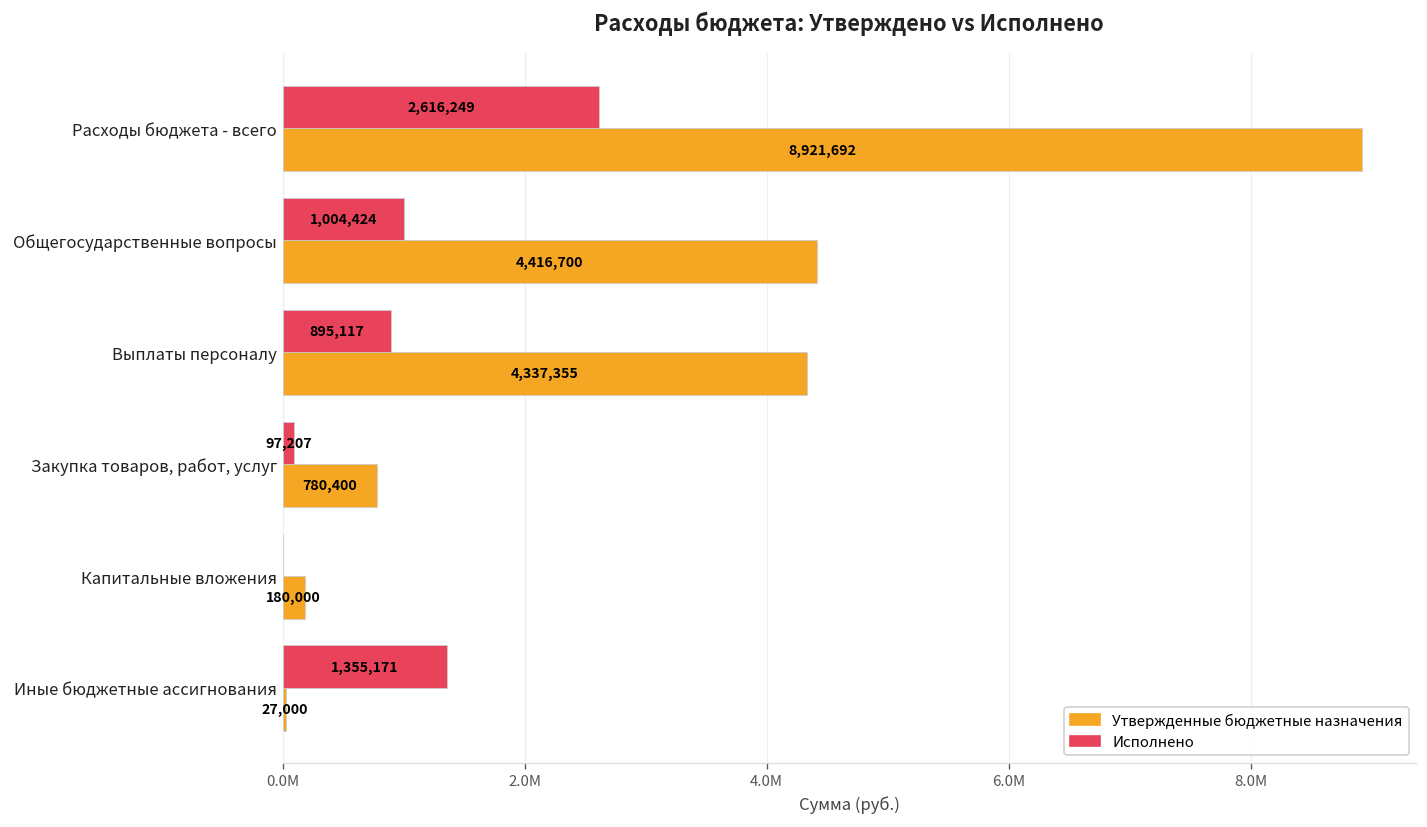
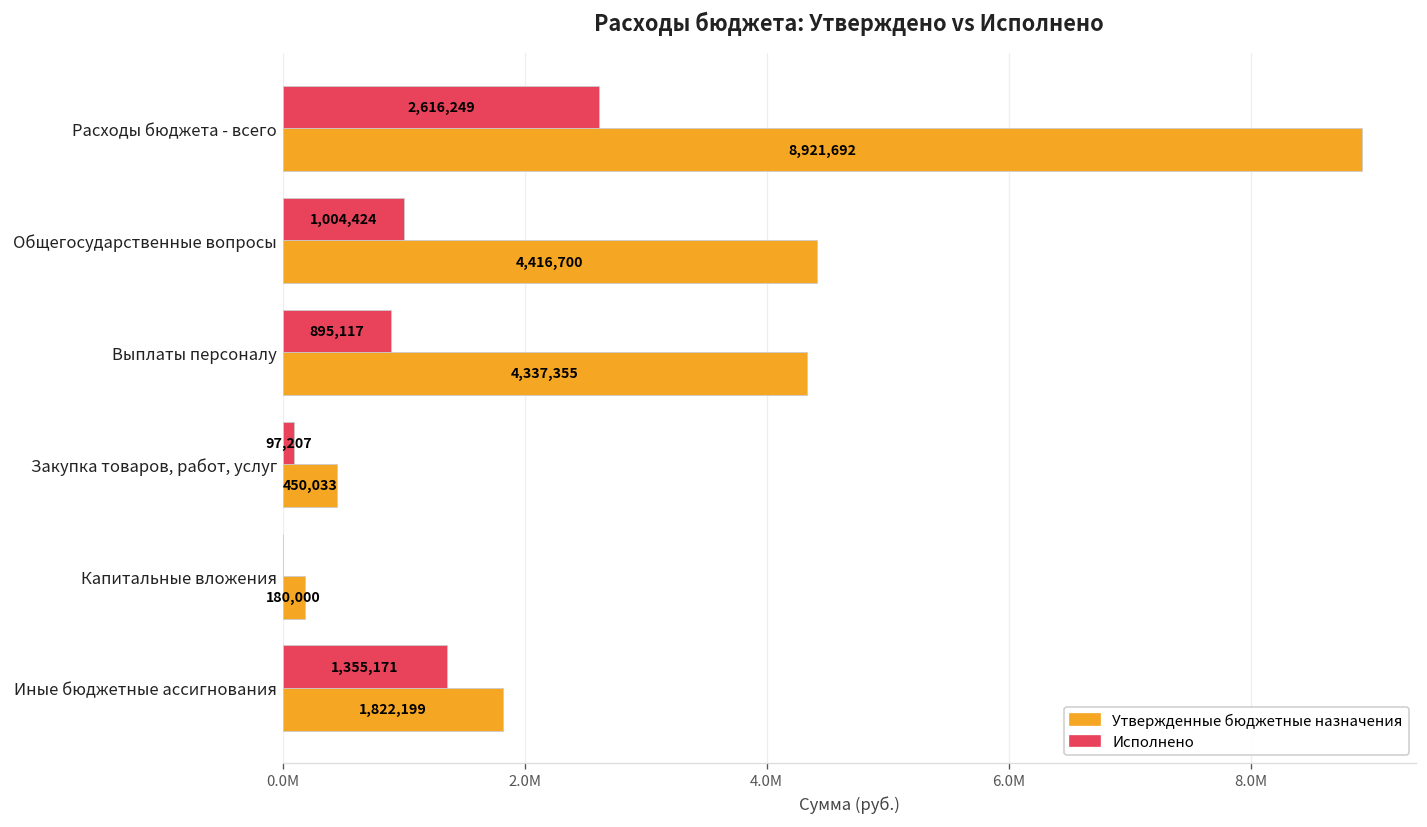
Утвержденные бюджетные назначения, Закупка товаров, работ, услуг: 780,400 -> 450,033
Утвержденные бюджетные назначения, Иные бюджетные ассигнования: 27,000 -> 1,822,199
